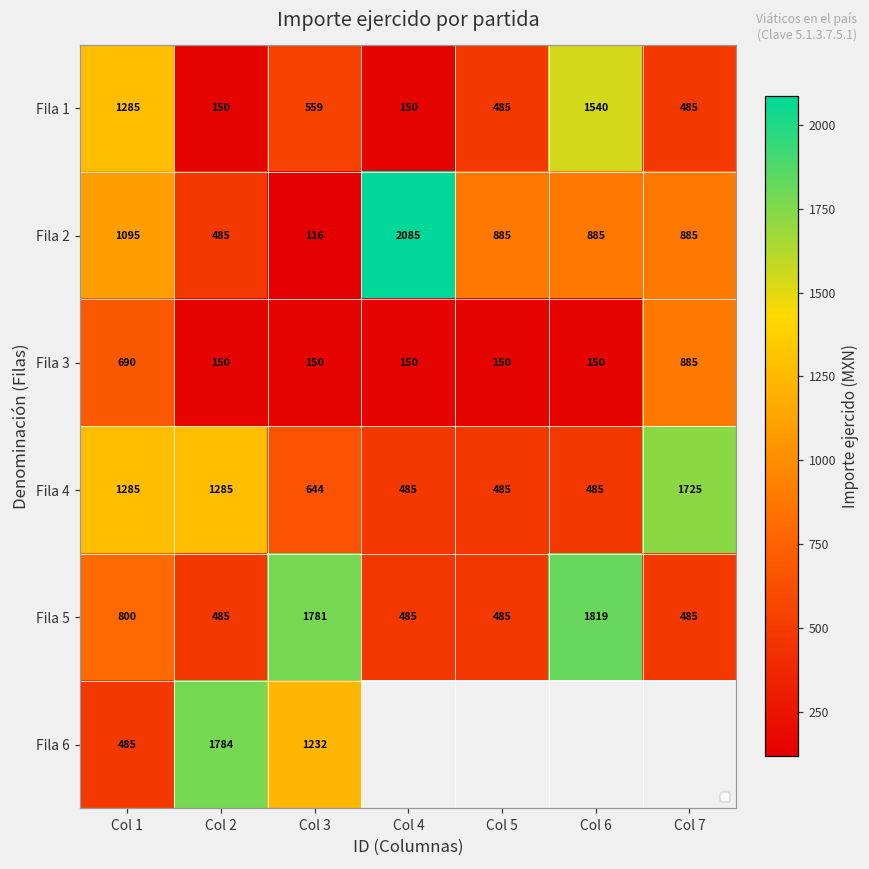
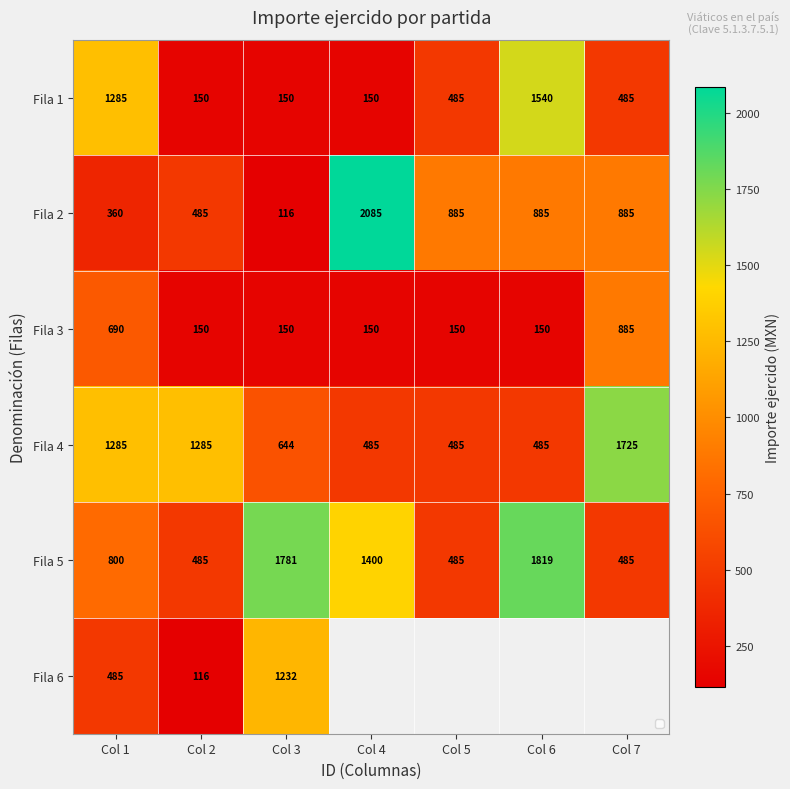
Fila 1, Col 3: 559 -> 150
Fila 2, Col 1: 1095 -> 360
Fila 5, Col 4: 485 -> 1400
Fila 6, Col 2: 1784 -> 116
